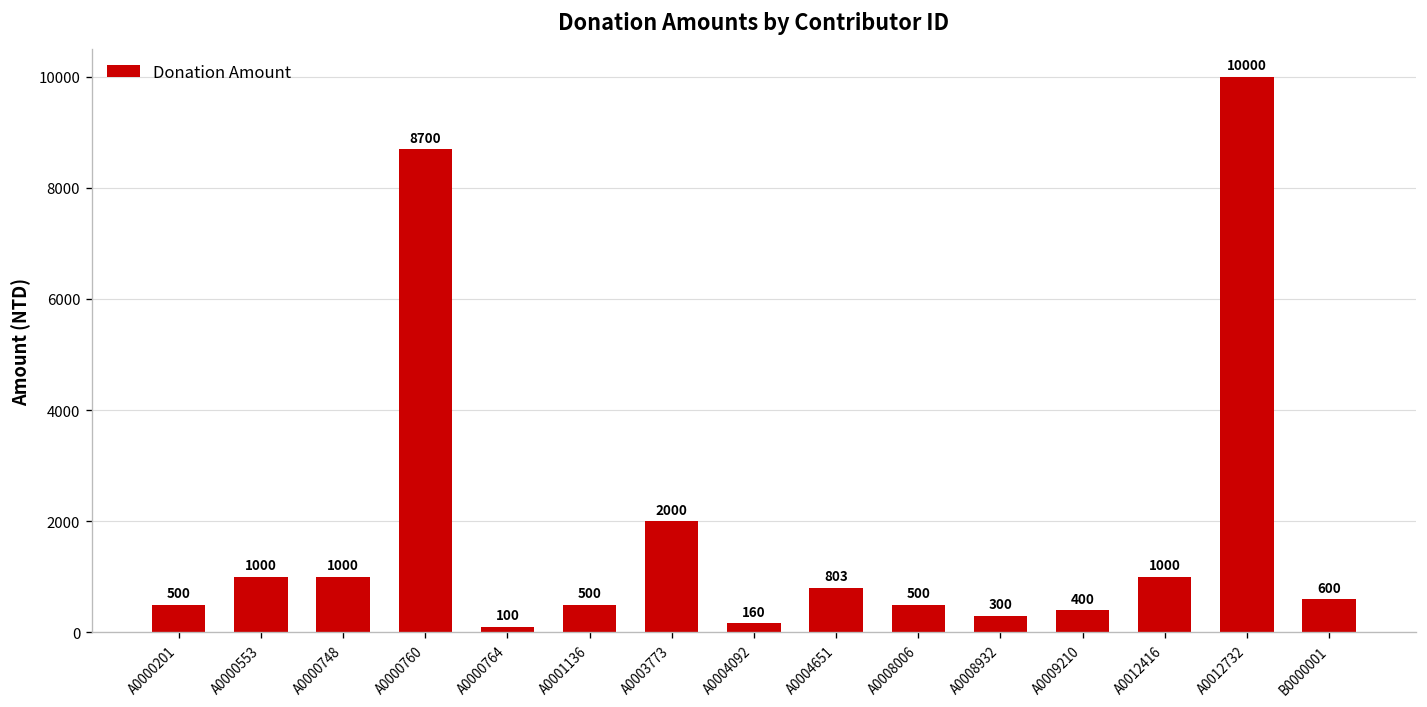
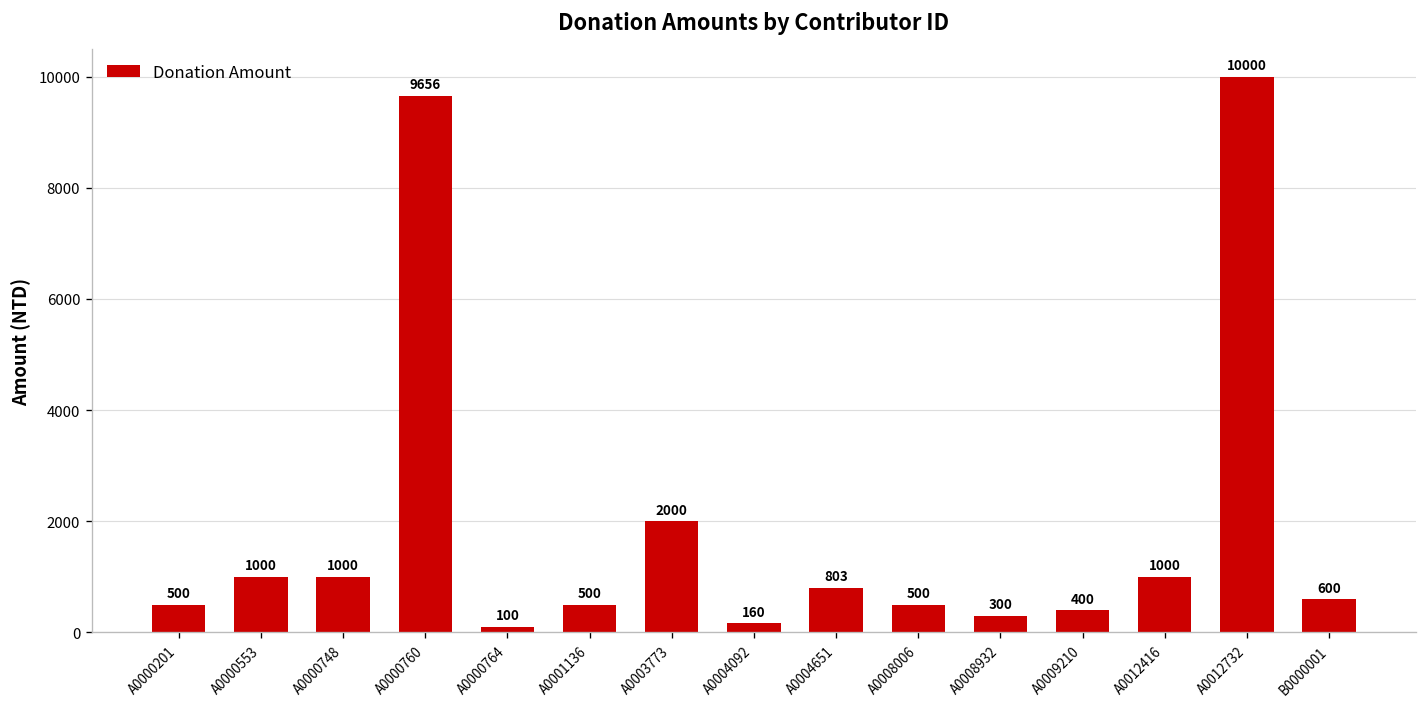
A0000760: 8700 -> 9656
